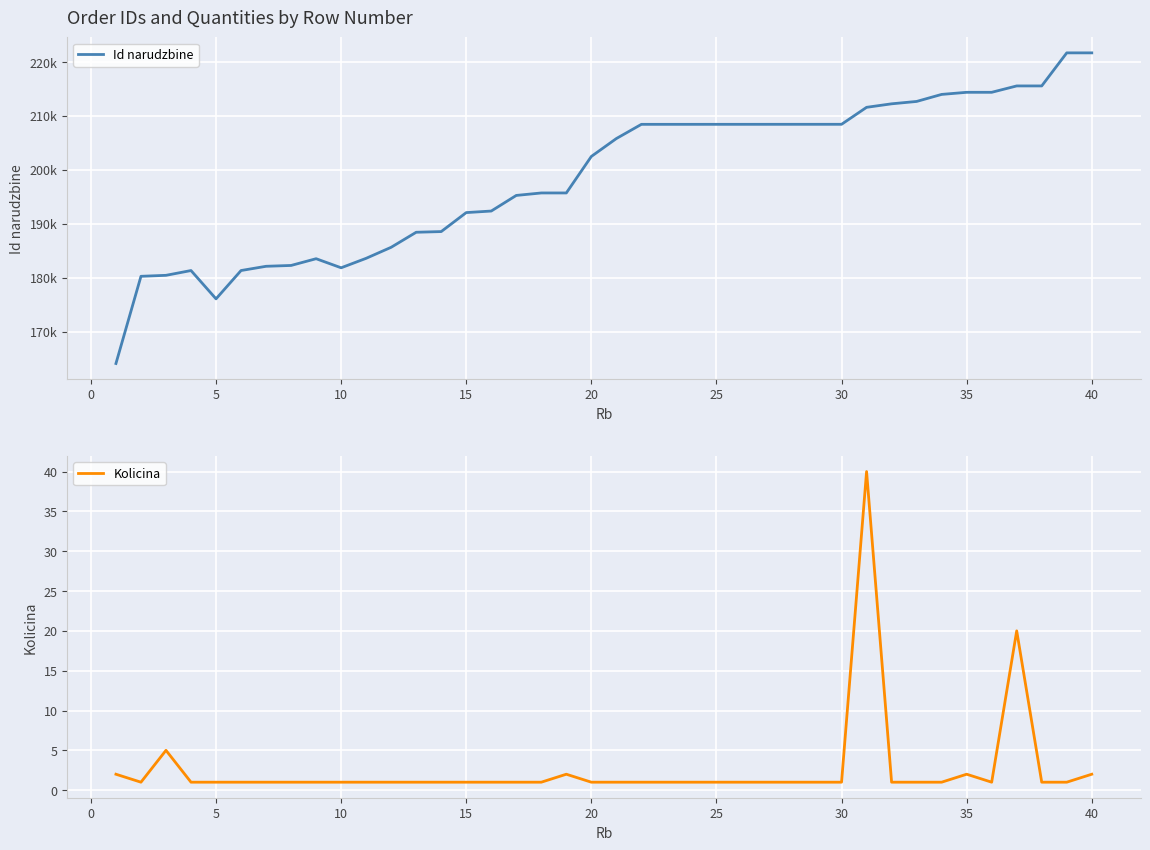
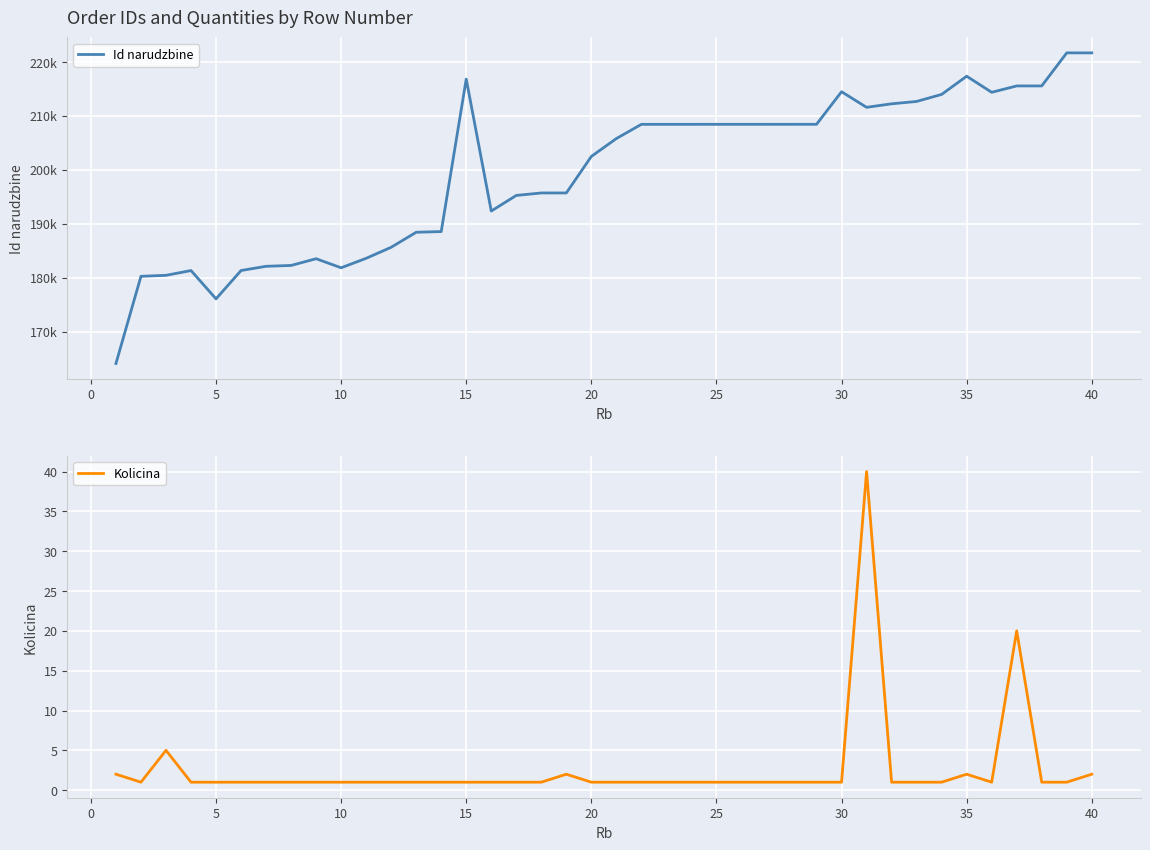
Order IDs and Quantities by Row Number, 15: 192000 -> 217000
Order IDs and Quantities by Row Number, 30: 208000 -> 214000
Order IDs and Quantities by Row Number, 35: 214000 -> 217000
